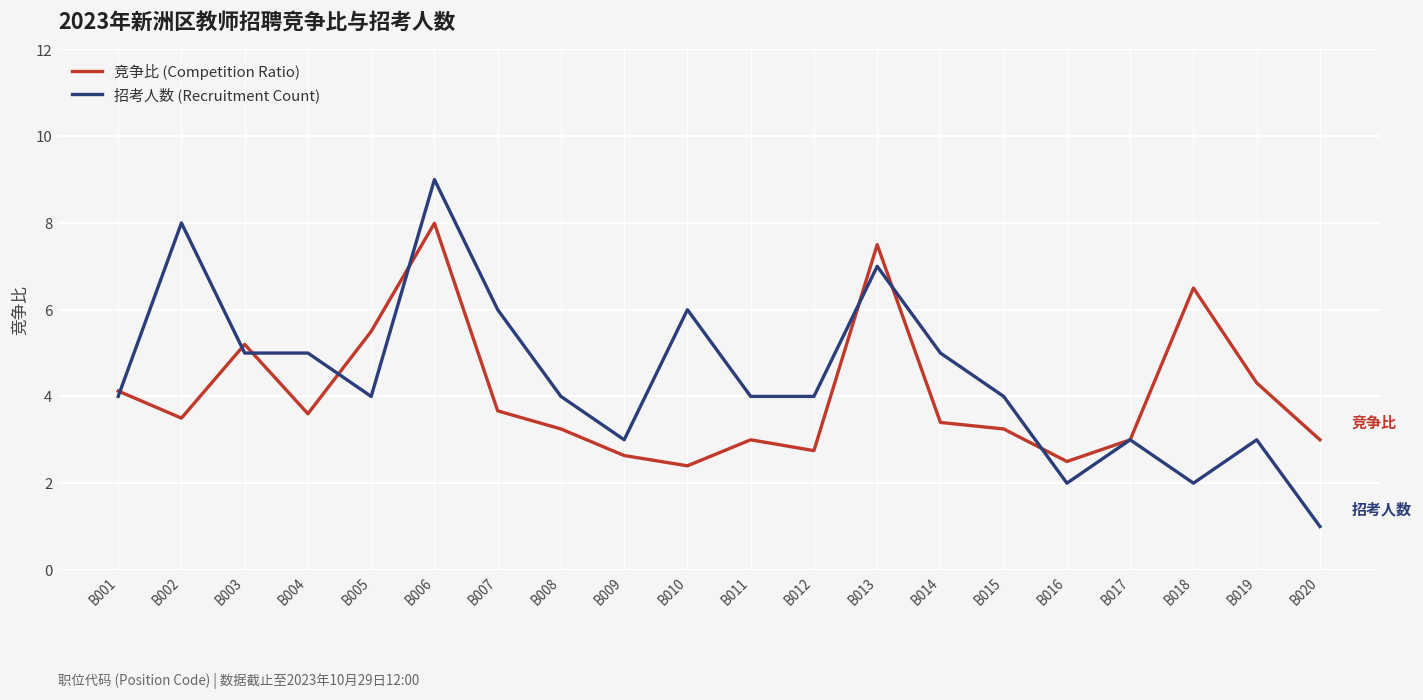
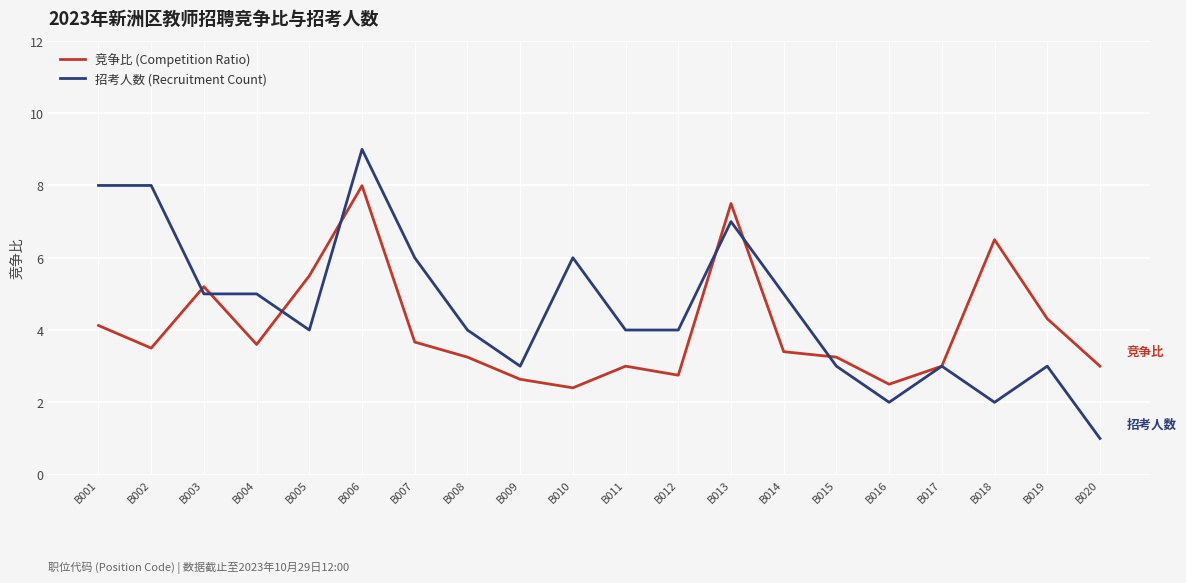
招考人数 (Recruitment Count), B001: 4 -> 8
招考人数 (Recruitment Count), B015: 4 -> 3
